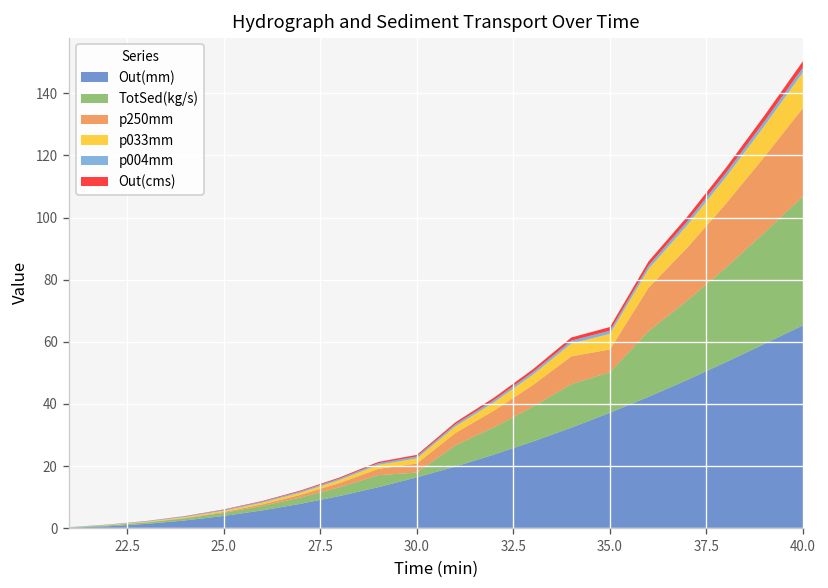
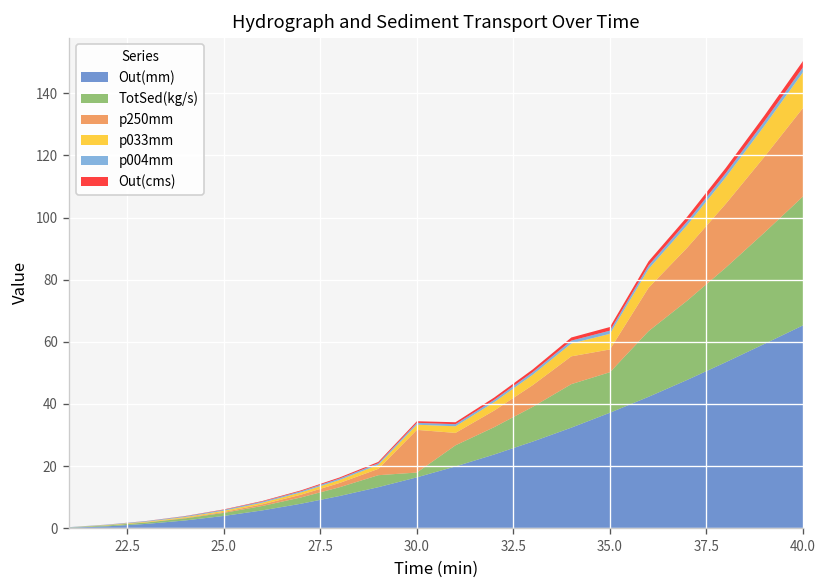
p250mm, 30.0: 3 -> 14
